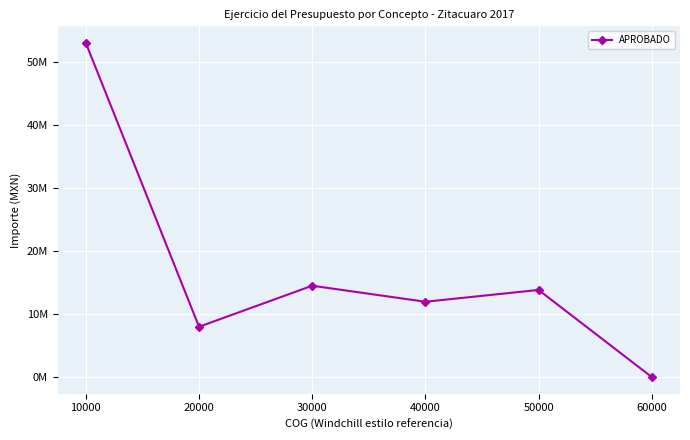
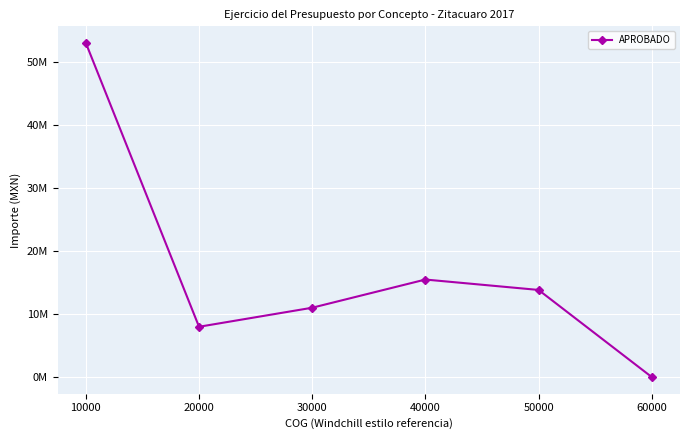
30000: 14000000 -> 11000000
40000: 12000000 -> 15000000
